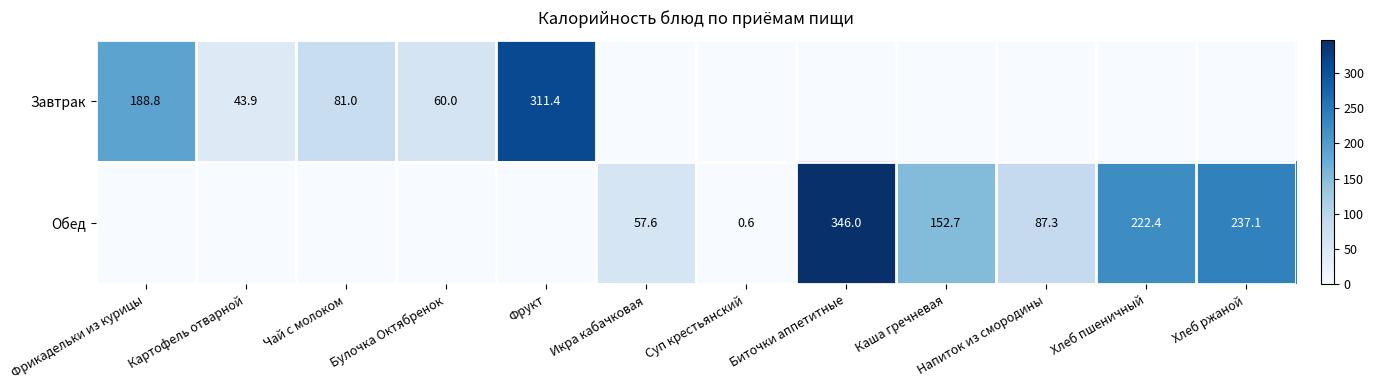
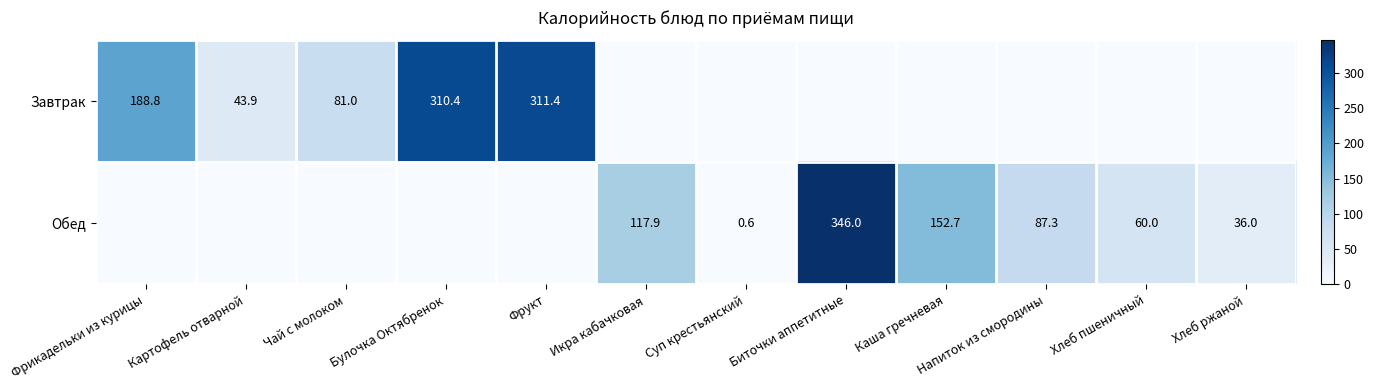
Завтрак, Булочка Октябренок: 60.0 -> 310.4
Обед, Икра кабачковая: 57.6 -> 117.9
Обед, Хлеб пшеничный: 222.4 -> 60.0
Обед, Хлеб ржаной: 237.1 -> 36.0
